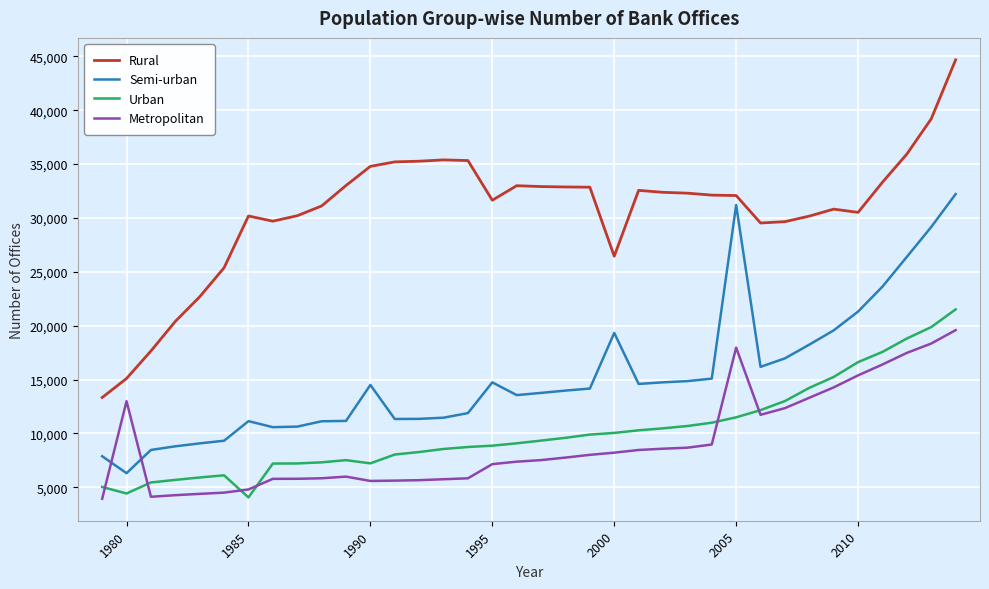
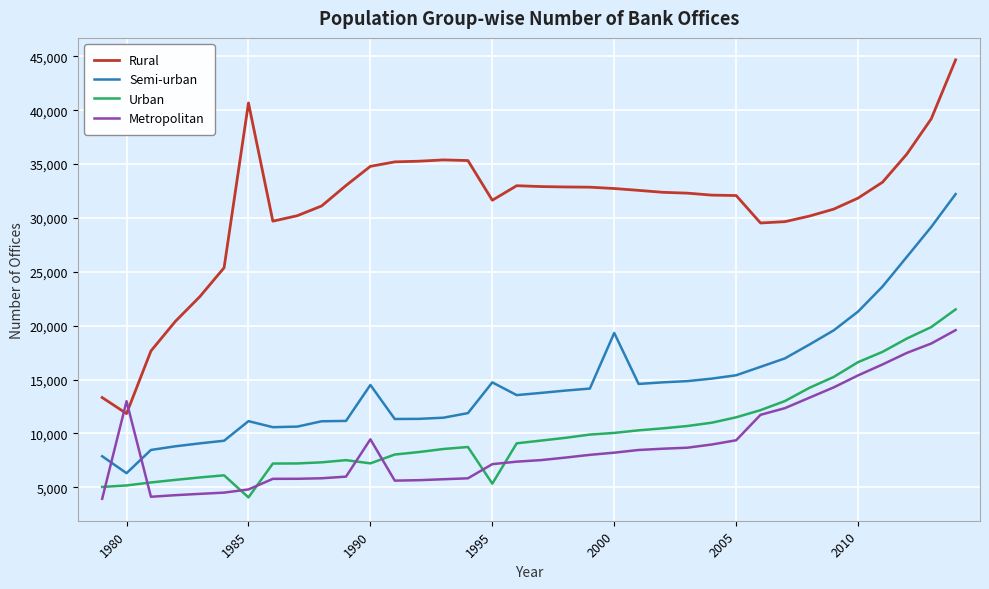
Rural, 1980: 15,100 -> 11,800
Urban, 1980: 4,400 -> 5,200
Rural, 1985: 30,200 -> 40,700
Metropolitan, 1990: 5,600 -> 9,500
Urban, 1995: 8,900 -> 5,300
Rural, 2000: 26,500 -> 32,700
Semi-urban, 2005: 31,200 -> 15,400
Metropolitan, 2005: 18,000 -> 9,400
Rural, 2010: 30,500 -> 31,800
